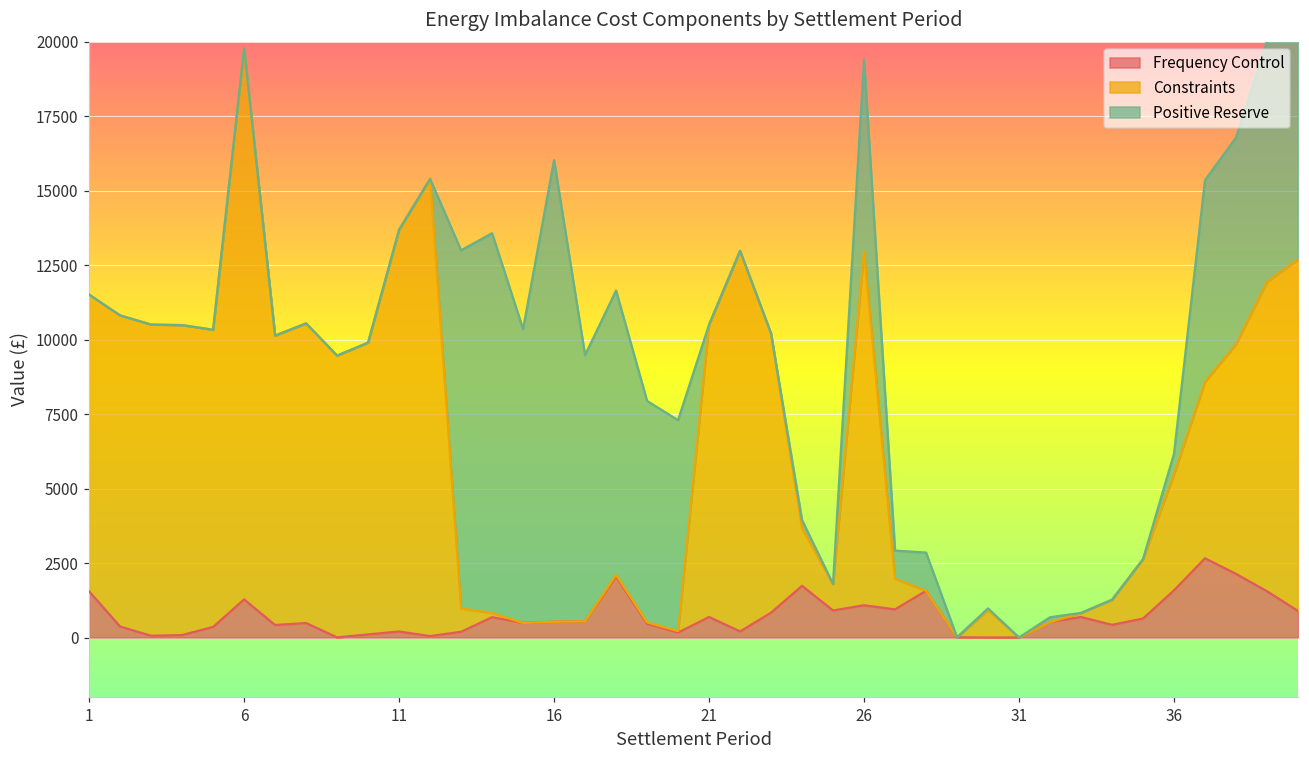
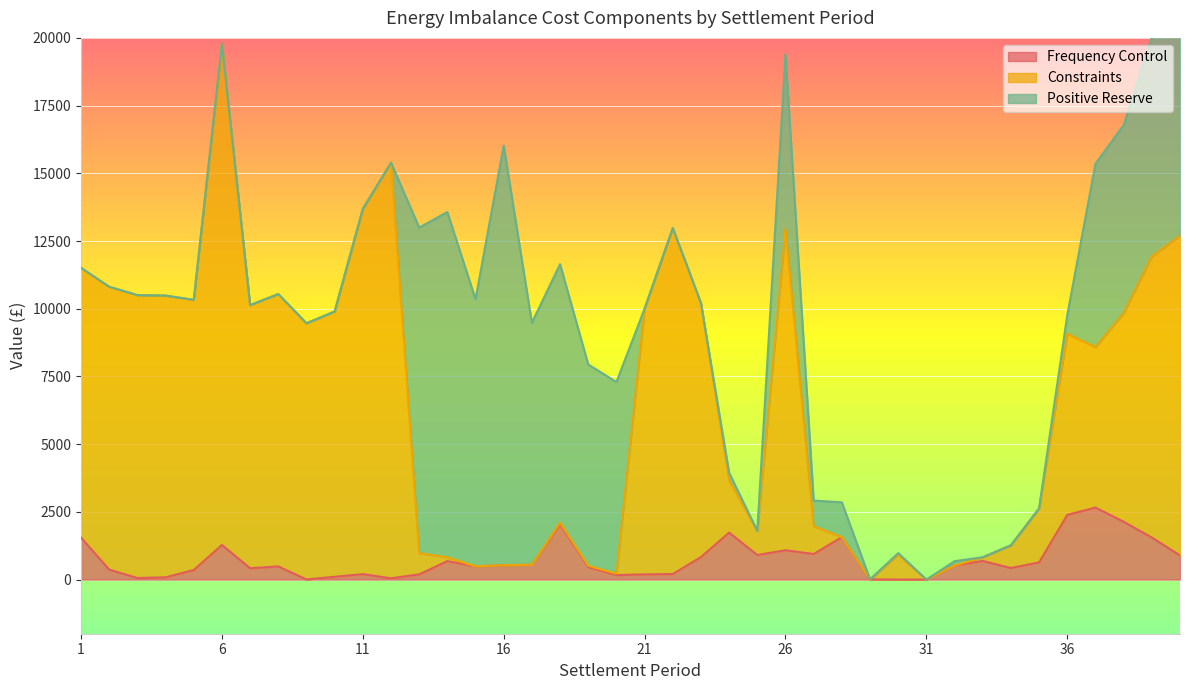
Frequency Control, 21: 700 -> 200
Frequency Control, 36: 1600 -> 2400
Constraints, 36: 3900 -> 6700
